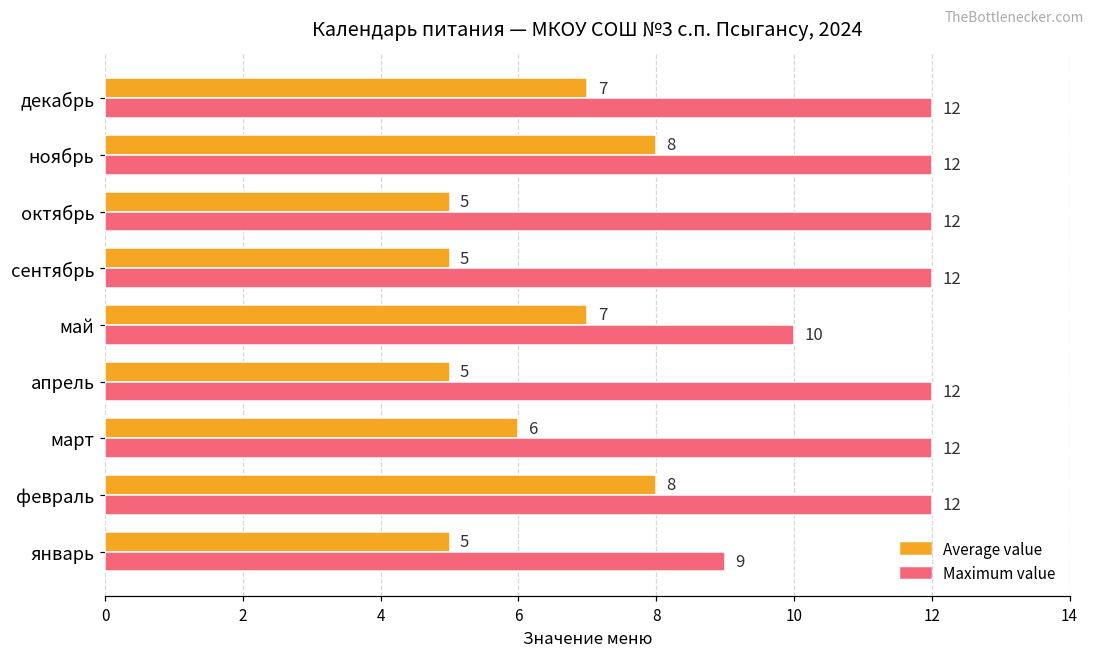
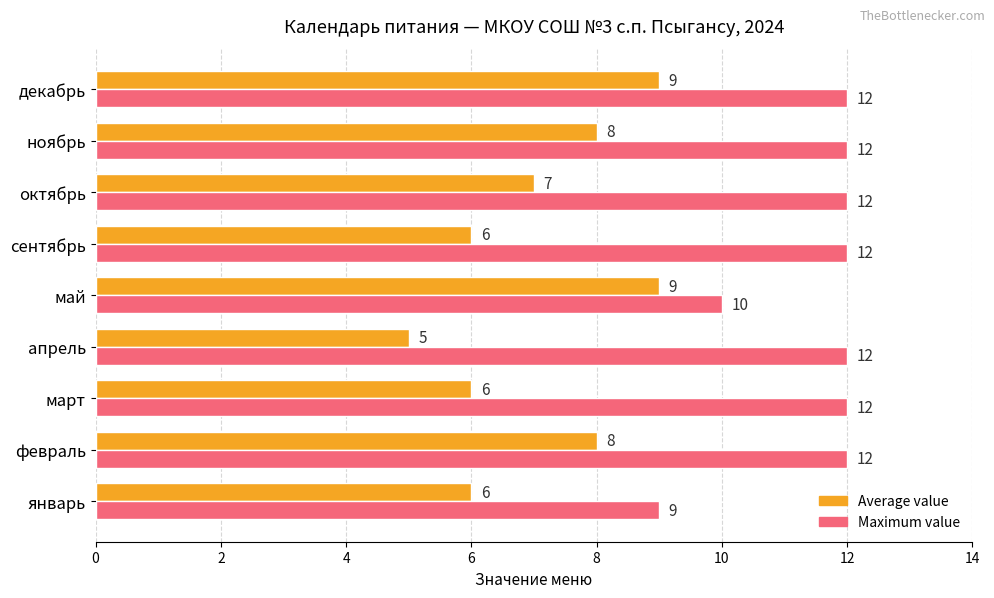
Average value, декабрь: 7 -> 9
Average value, октябрь: 5 -> 7
Average value, сентябрь: 5 -> 6
Average value, май: 7 -> 9
Average value, январь: 5 -> 6
